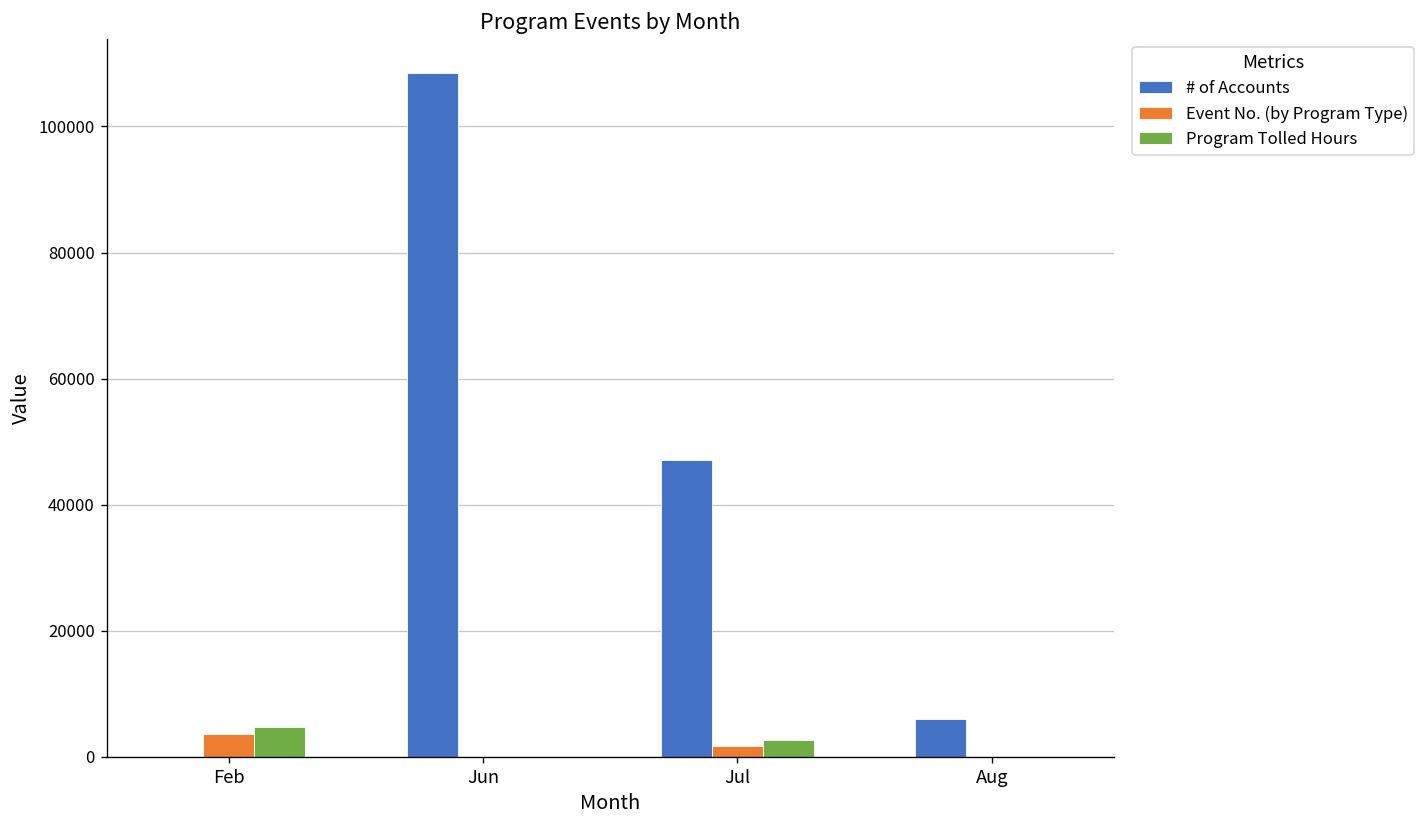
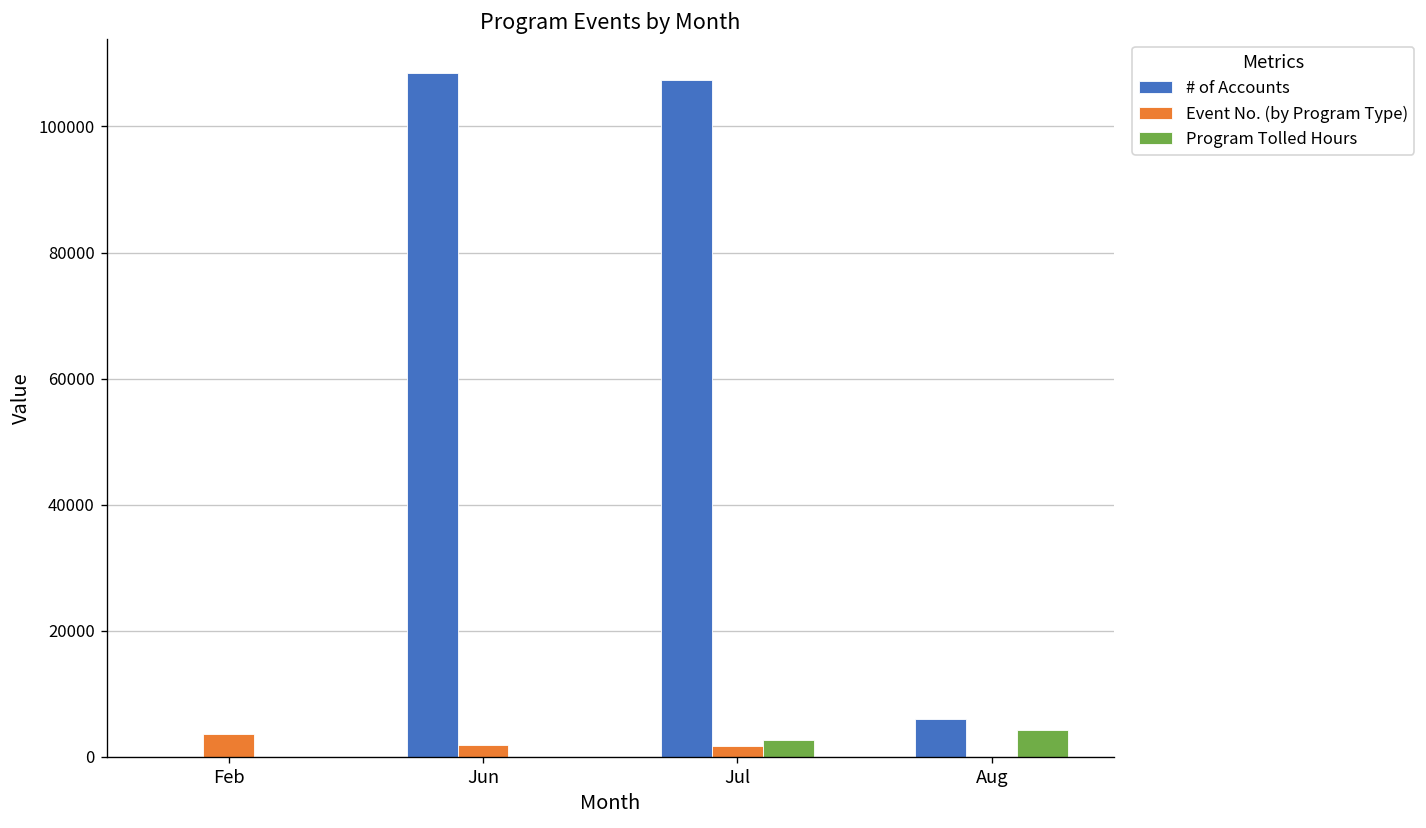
Program Tolled Hours, Feb: 5000 -> 0
Event No. (by Program Type), Jun: 0 -> 2000
# of Accounts, Jul: 47000 -> 107000
Program Tolled Hours, Aug: 0 -> 4000
